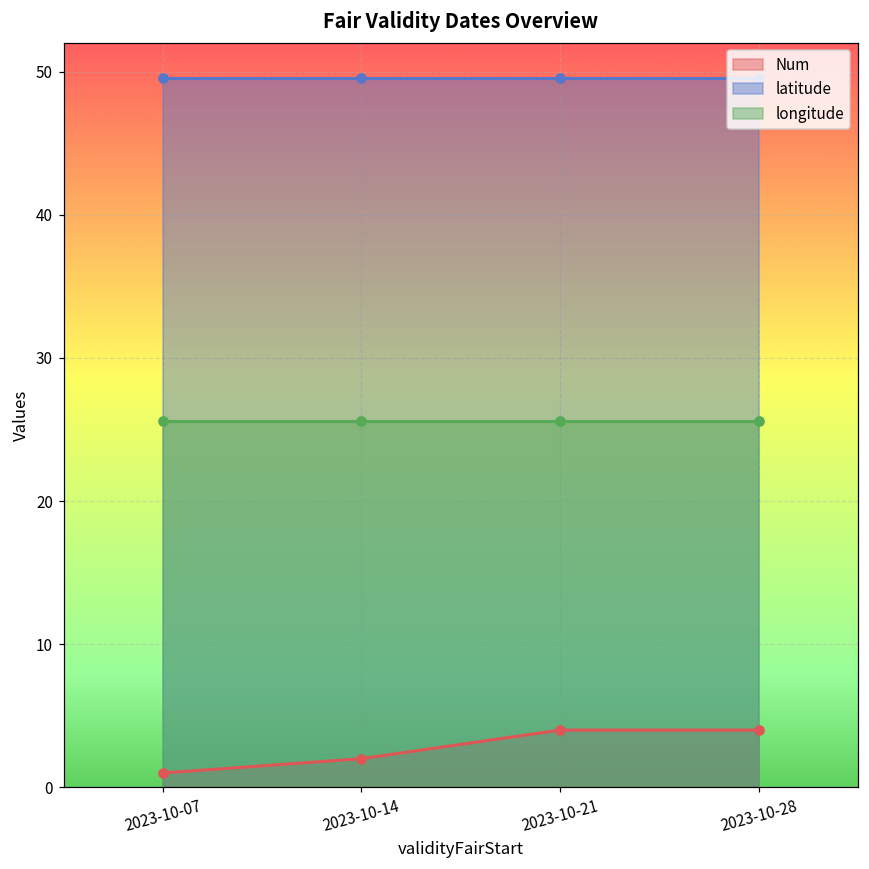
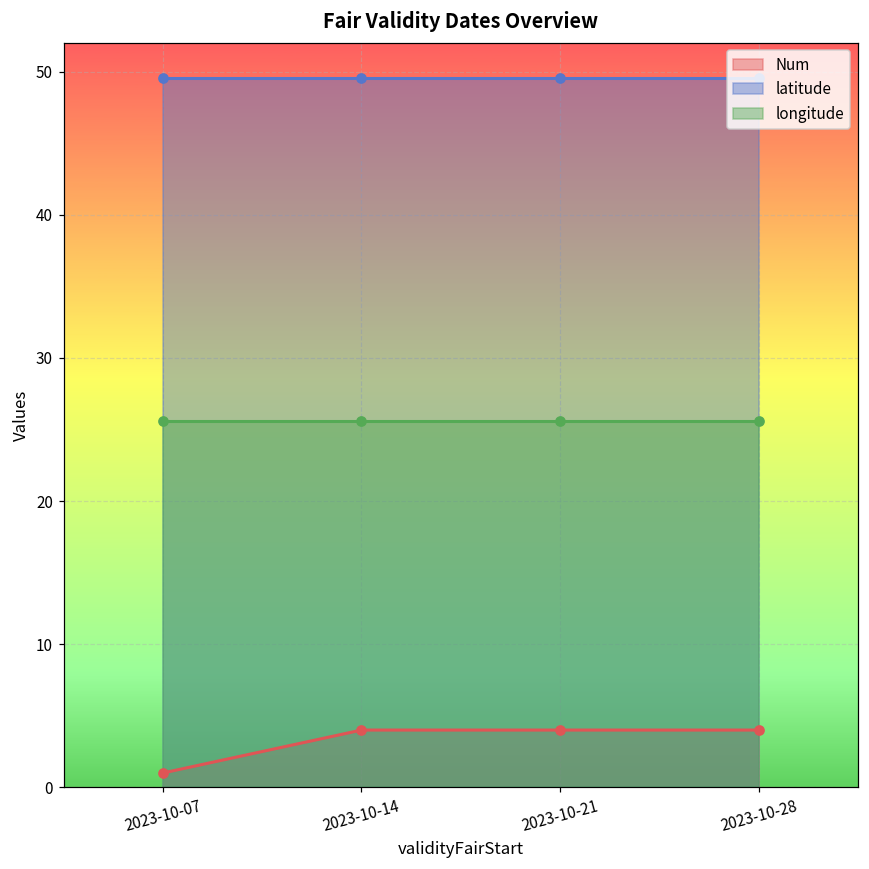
Num, 2023-10-14: 2 -> 4
